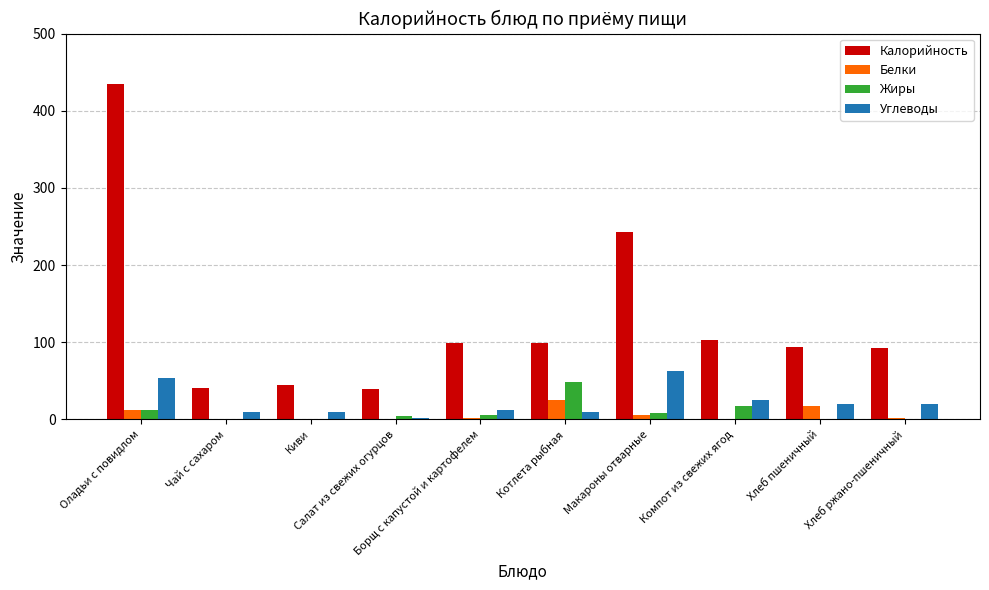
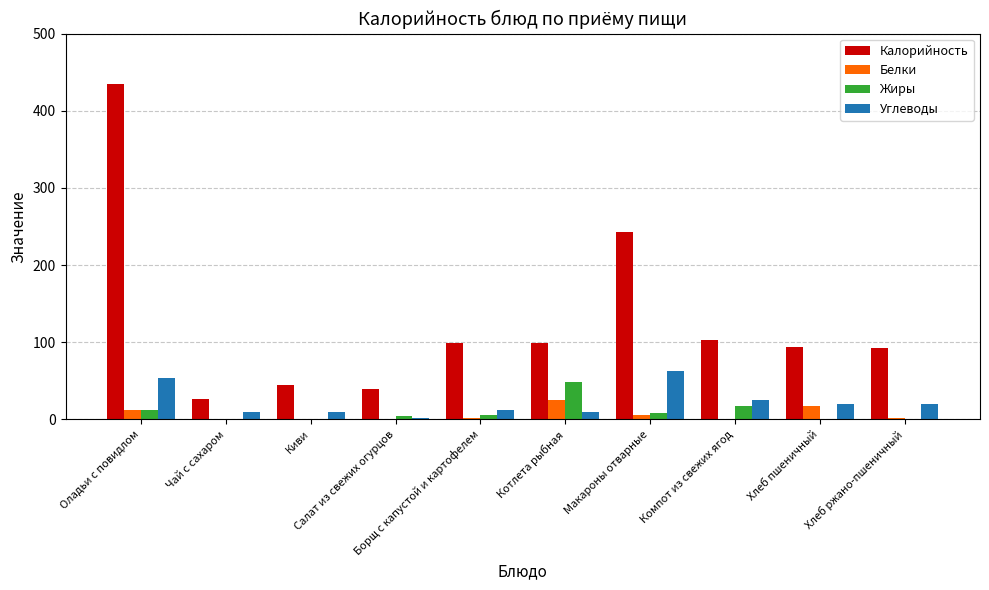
Калорийность, Чай с сахаром: 40 -> 30
